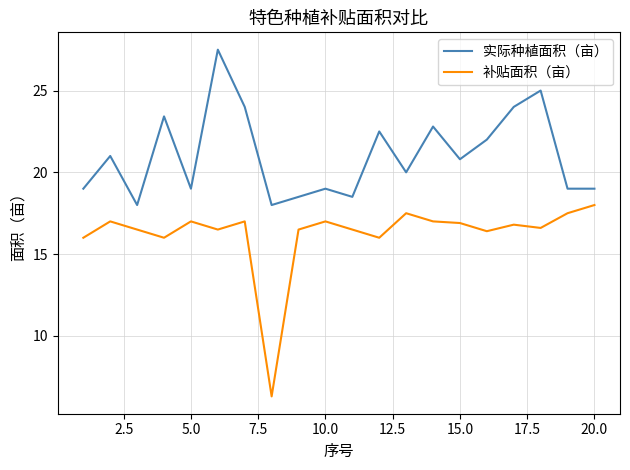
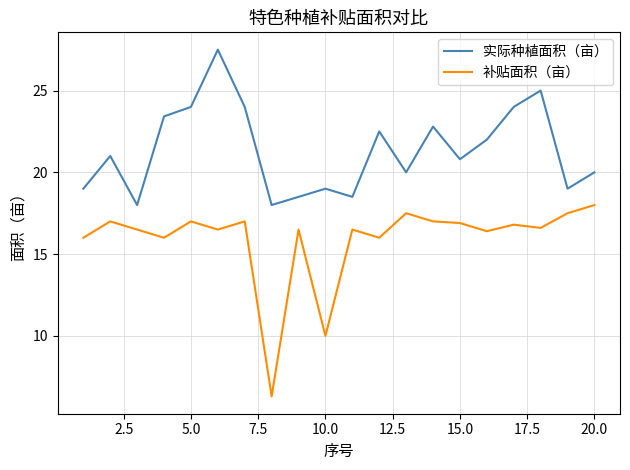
实际种植面积（亩）, 5.0: 19 -> 24
补贴面积（亩）, 10.0: 17 -> 10
实际种植面积（亩）, 20.0: 19 -> 20
